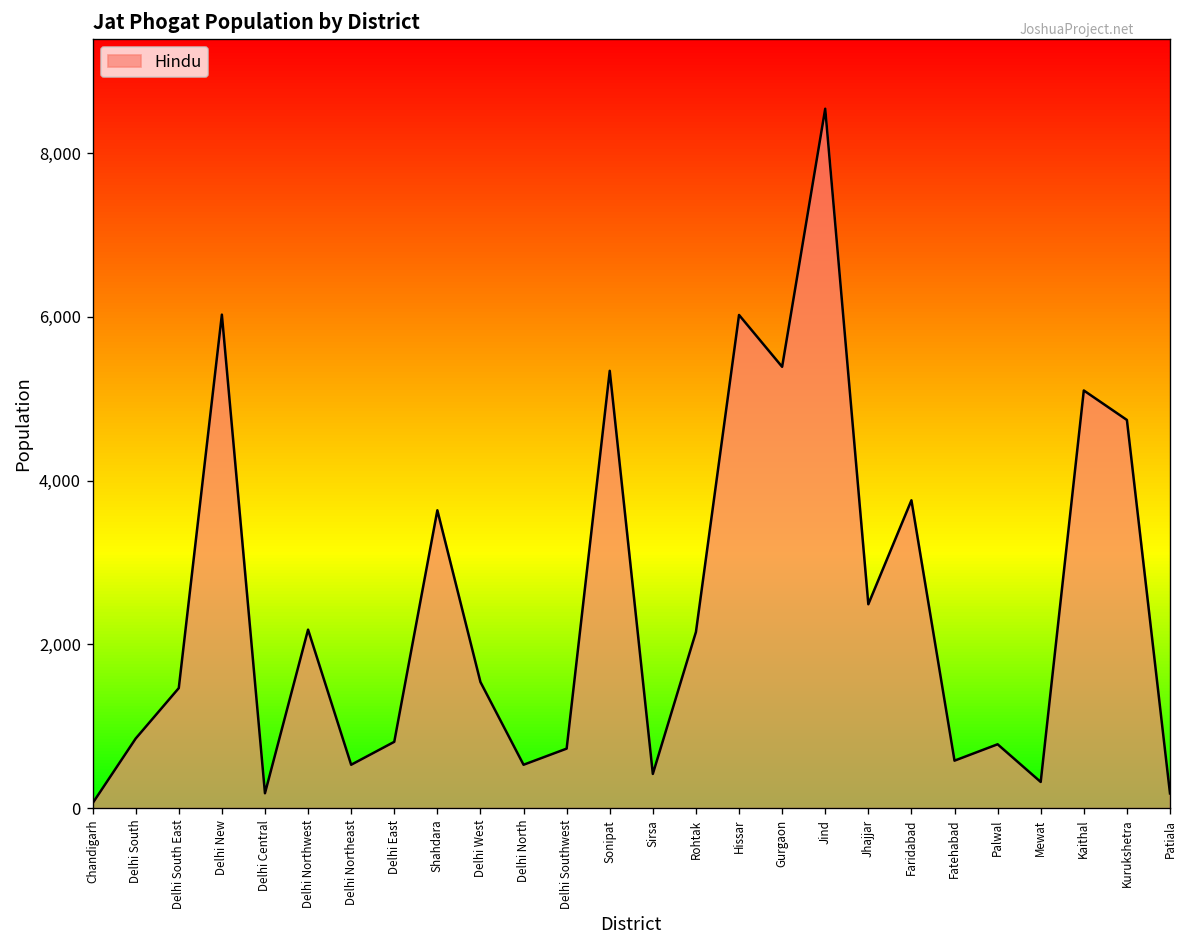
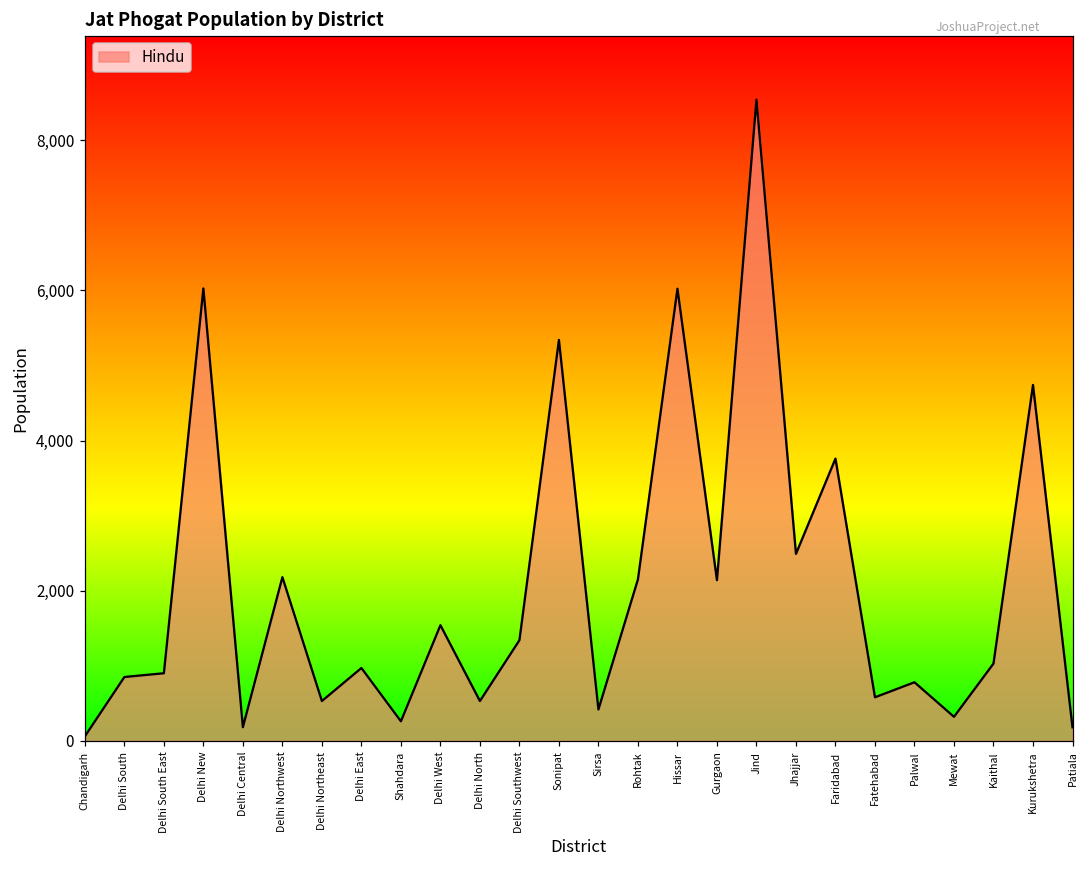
Delhi South East: 1,500 -> 900
Delhi East: 800 -> 1,000
Shahdara: 3,600 -> 300
Delhi Southwest: 700 -> 1,300
Gurgaon: 5,400 -> 2,100
Kaithal: 5,100 -> 1,000
